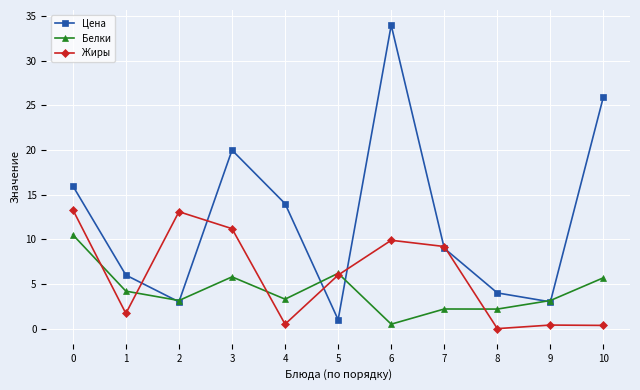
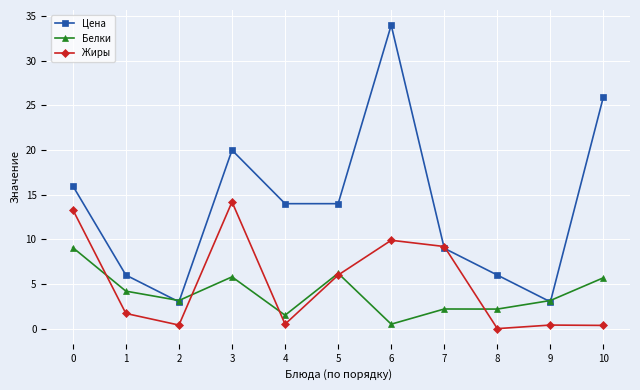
Белки, 0: 11 -> 9
Жиры, 2: 13 -> 0
Жиры, 3: 11 -> 14
Белки, 4: 3 -> 2
Цена, 5: 1 -> 14
Цена, 8: 4 -> 6
